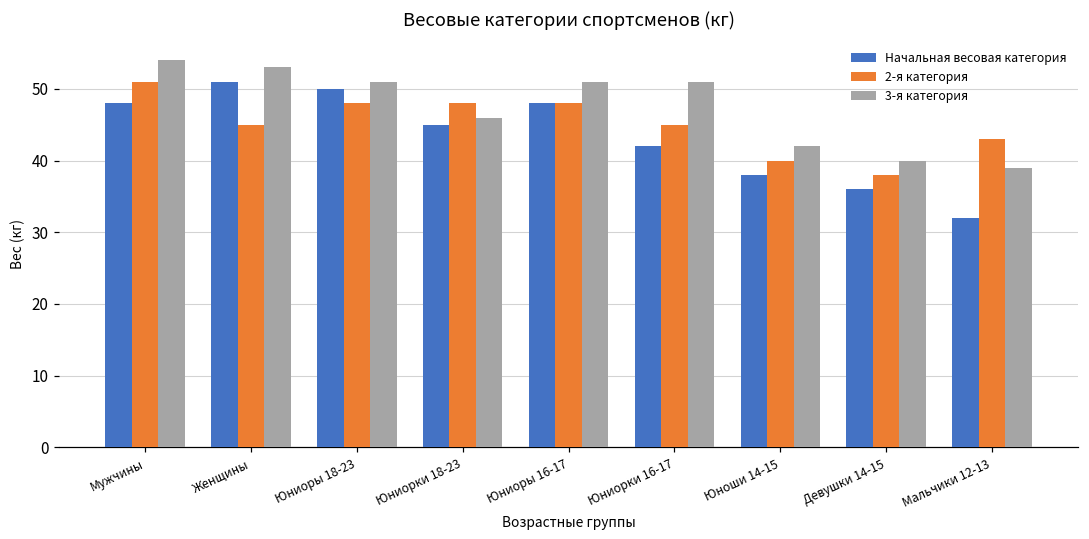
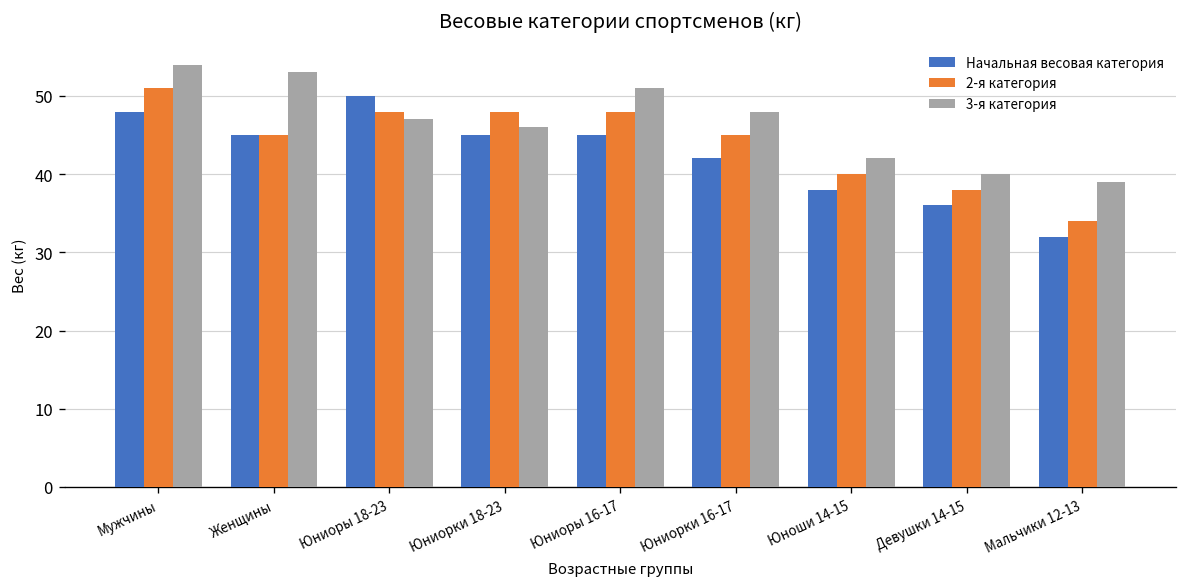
Начальная весовая категория, Женщины: 51 -> 45
3-я категория, Юниоры 18-23: 51 -> 47
Начальная весовая категория, Юниоры 16-17: 48 -> 45
3-я категория, Юниорки 16-17: 51 -> 48
2-я категория, Мальчики 12-13: 43 -> 34
